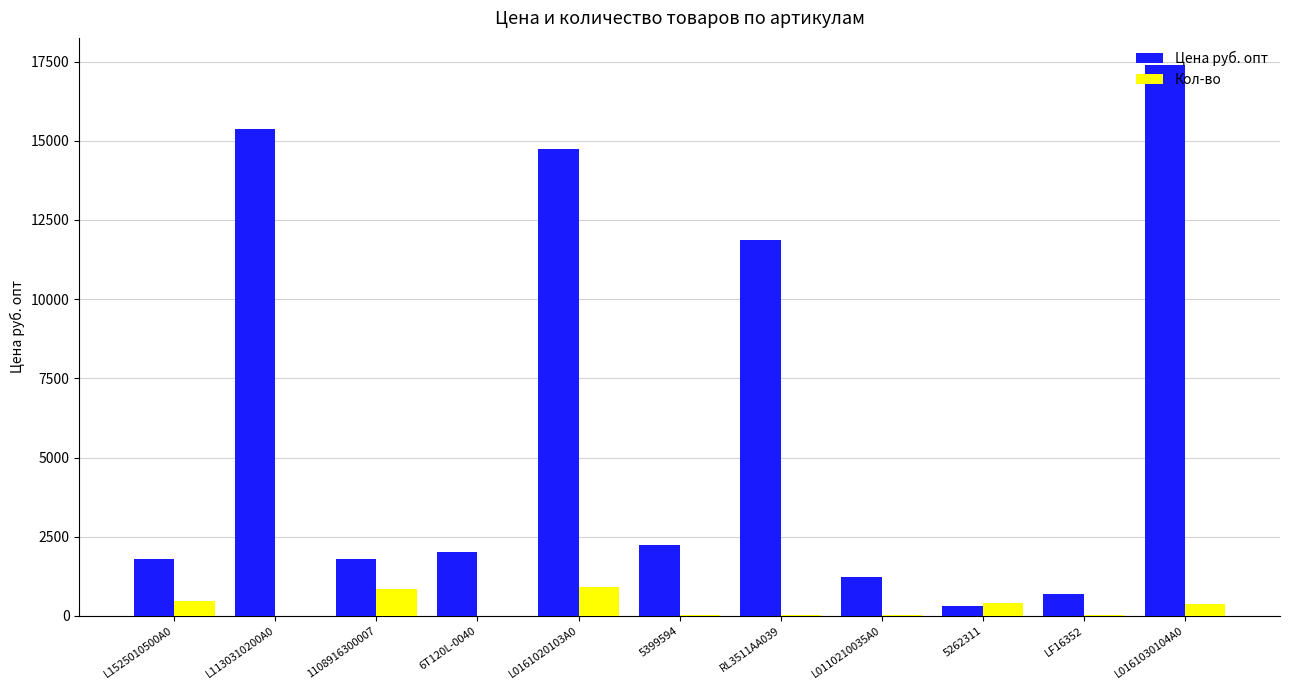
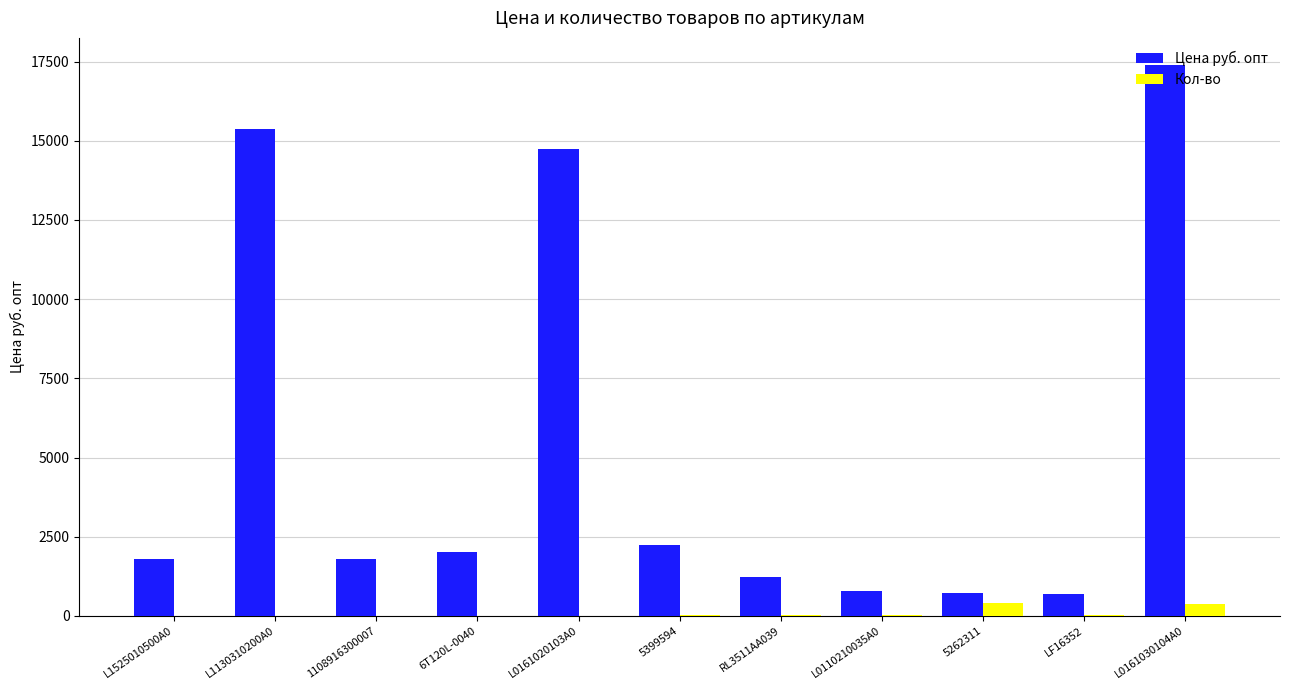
Кол-во, L1525010500A0: 500 -> 0
Кол-во, 1108916300007: 900 -> 0
Кол-во, L0161020103A0: 900 -> 0
Цена руб. опт, RL3511AA039: 11900 -> 1200
Цена руб. опт, L0110210035A0: 1200 -> 800
Цена руб. опт, 5262311: 300 -> 700
